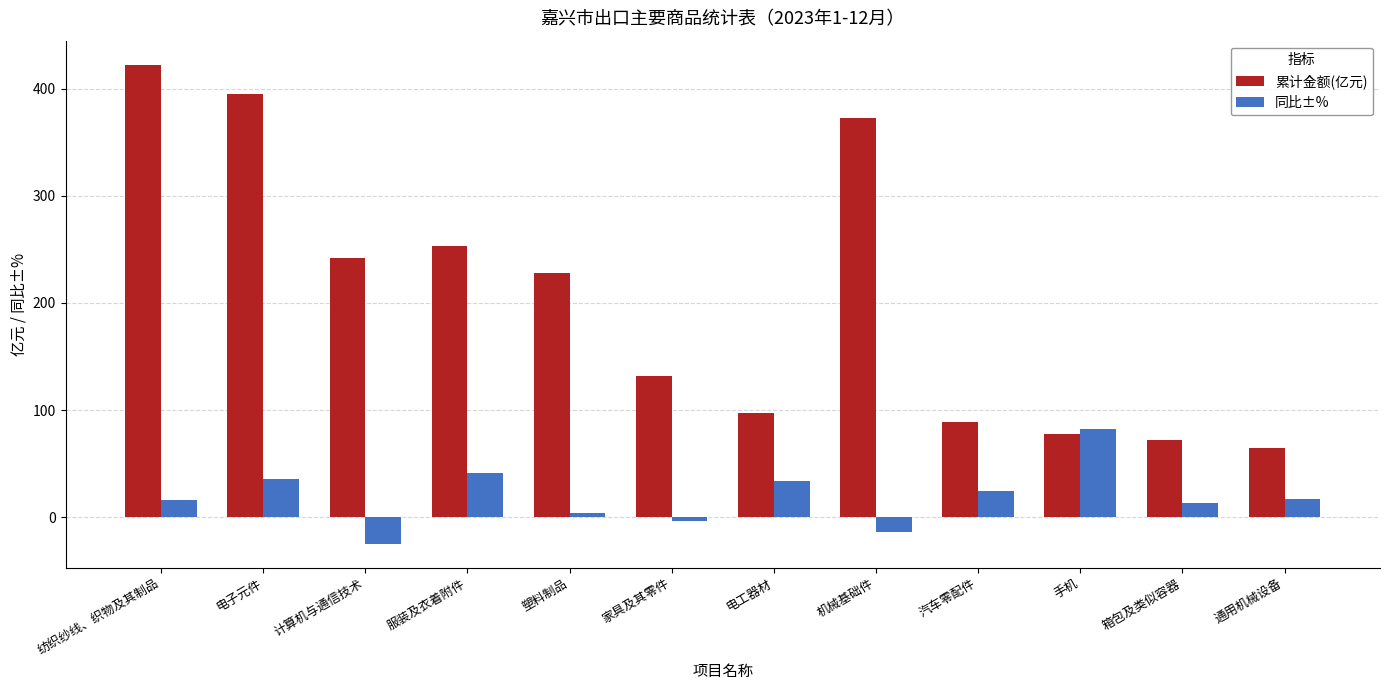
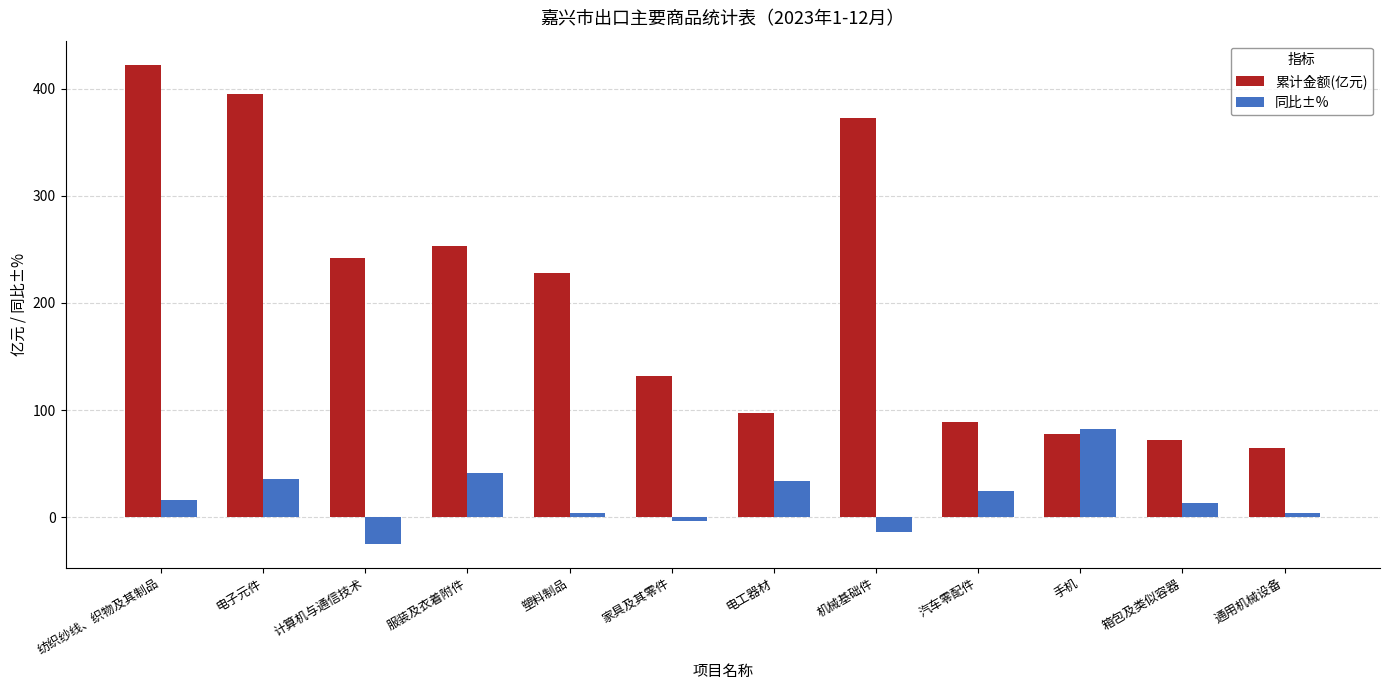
同比±%, 通用机械设备: 17 -> 4
